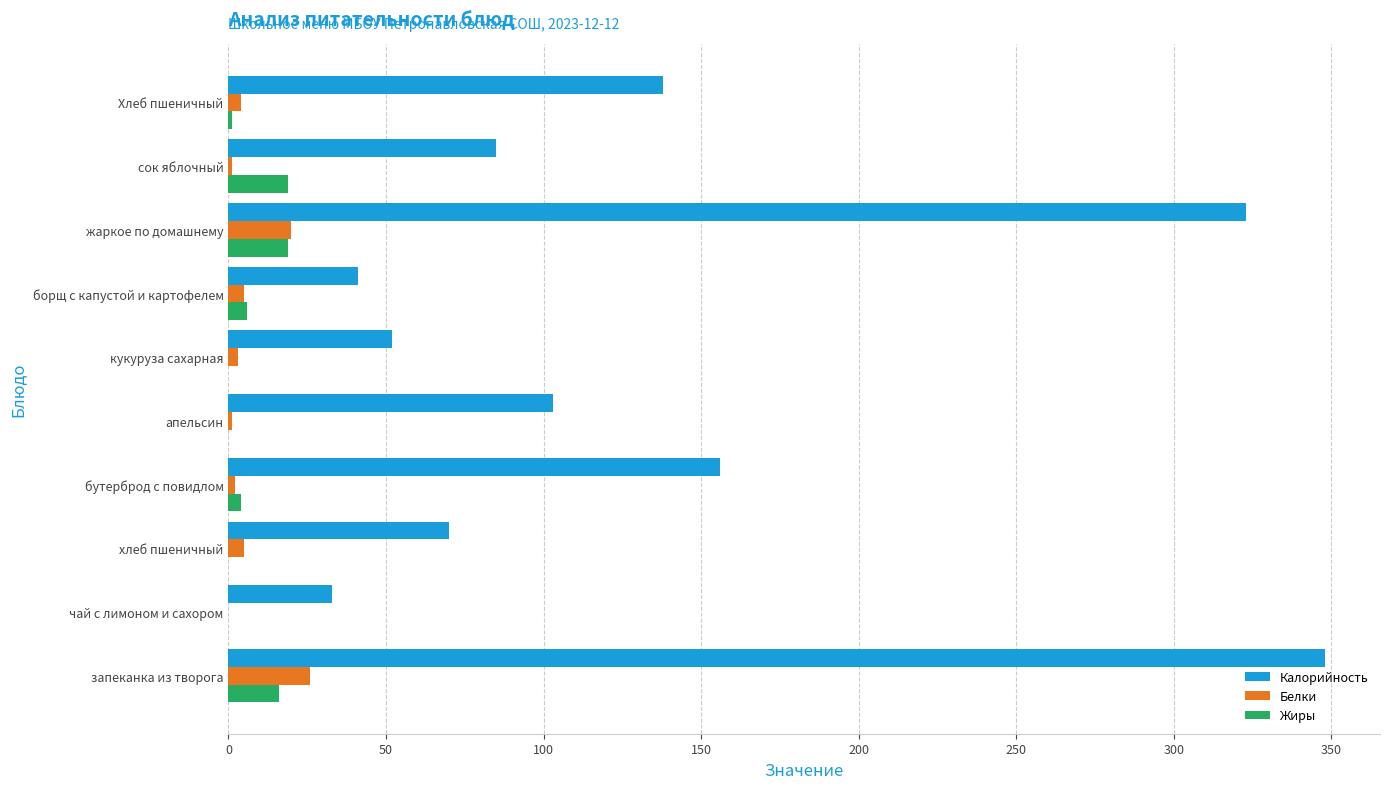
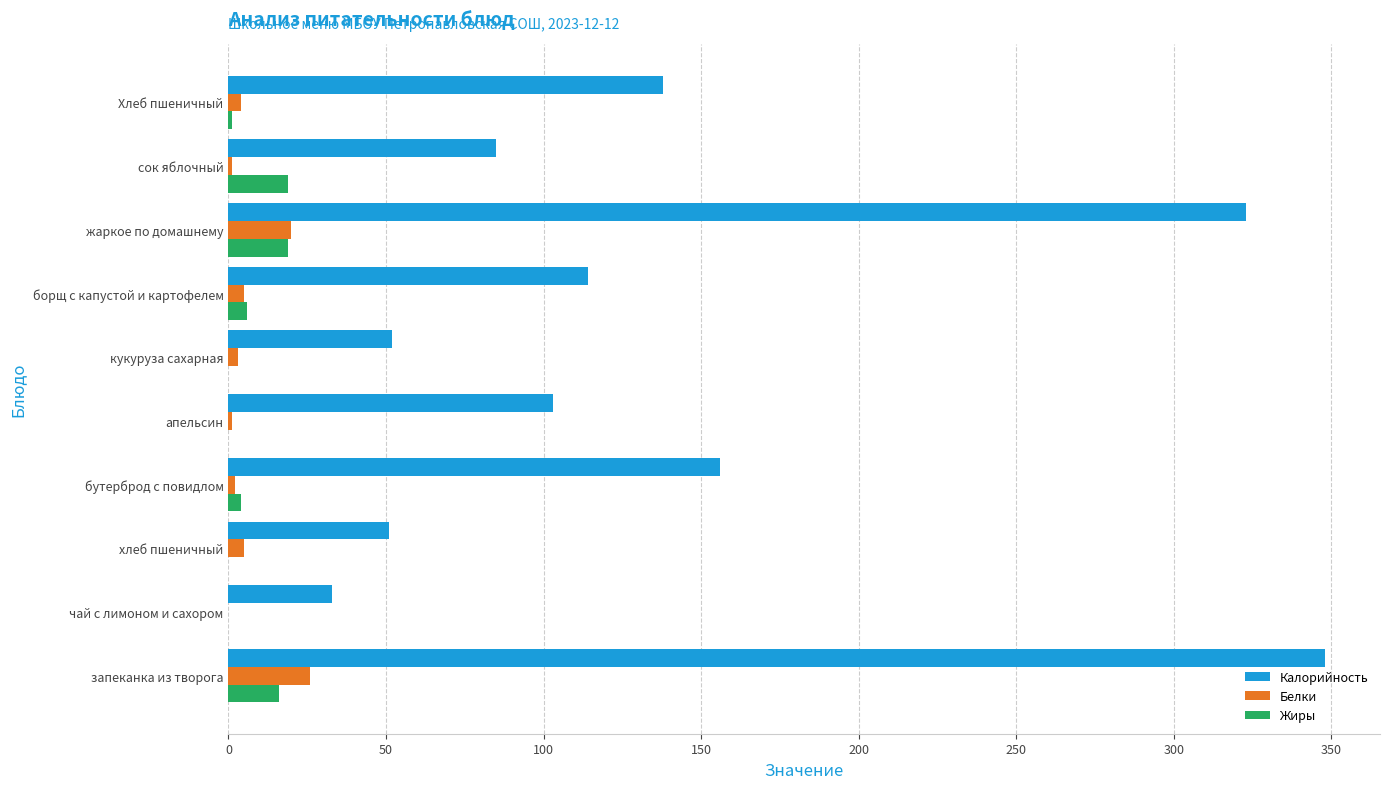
Калорийность, борщ с капустой и картофелем: 41 -> 114
Калорийность, хлеб пшеничный: 70 -> 51
